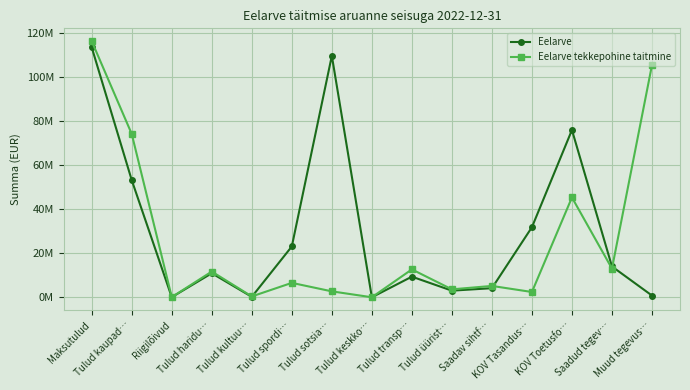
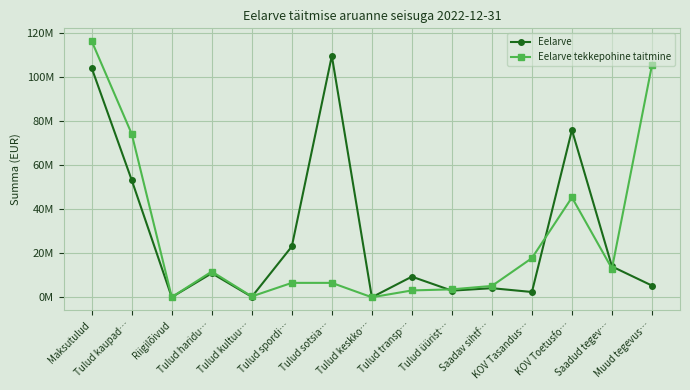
Eelarve, Maksutulud: 114000000 -> 104000000
Eelarve tekkepohine taitmine, Tulud sotsia…: 3000000 -> 7000000
Eelarve tekkepohine taitmine, Tulud transp…: 13000000 -> 3000000
Eelarve, KOV Tasandus…: 32000000 -> 2000000
Eelarve tekkepohine taitmine, KOV Tasandus…: 2000000 -> 18000000
Eelarve, Muud tegevus…: 1000000 -> 5000000
